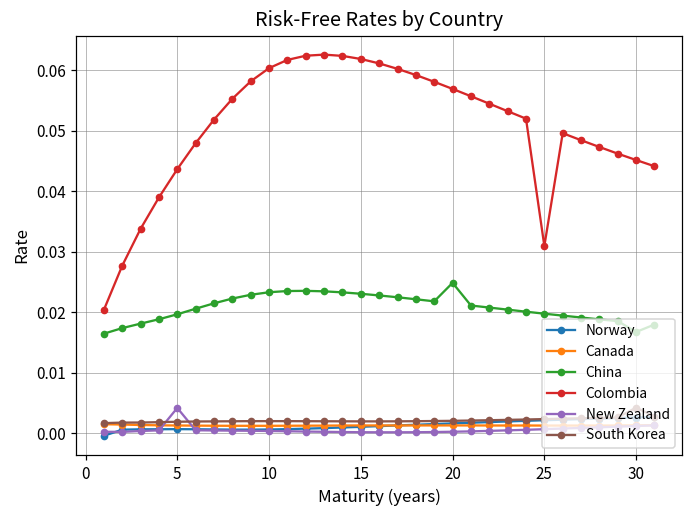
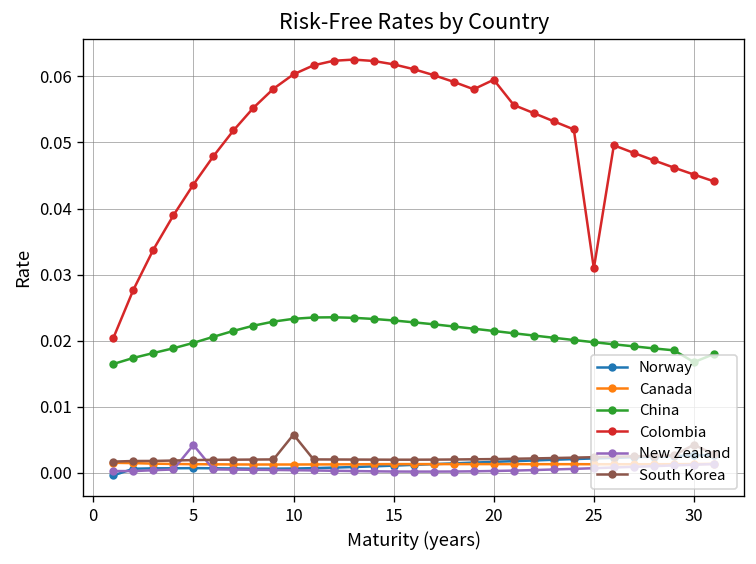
South Korea, 10: 0.002 -> 0.006
China, 20: 0.025 -> 0.021
Colombia, 20: 0.057 -> 0.059
